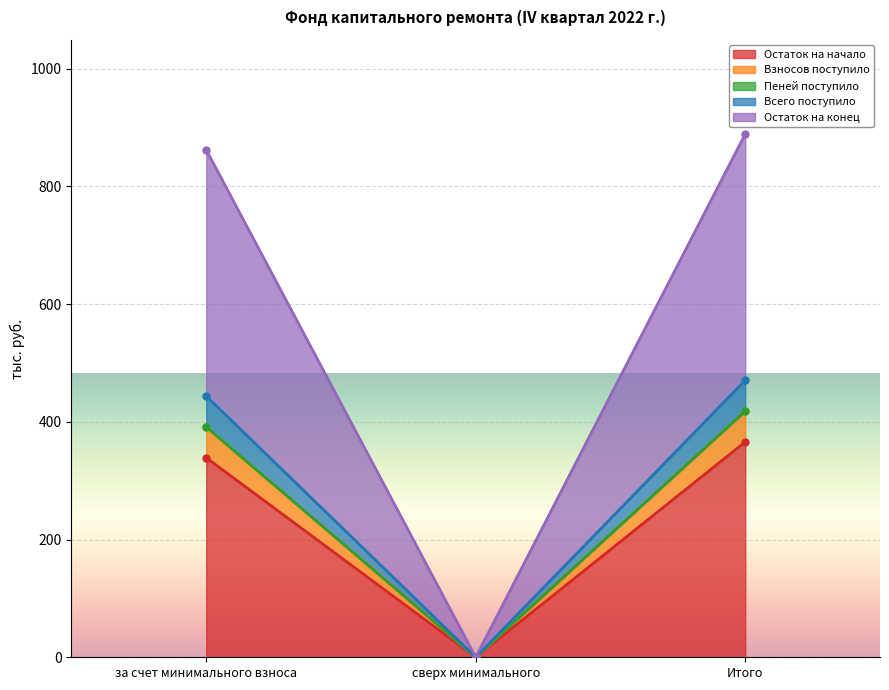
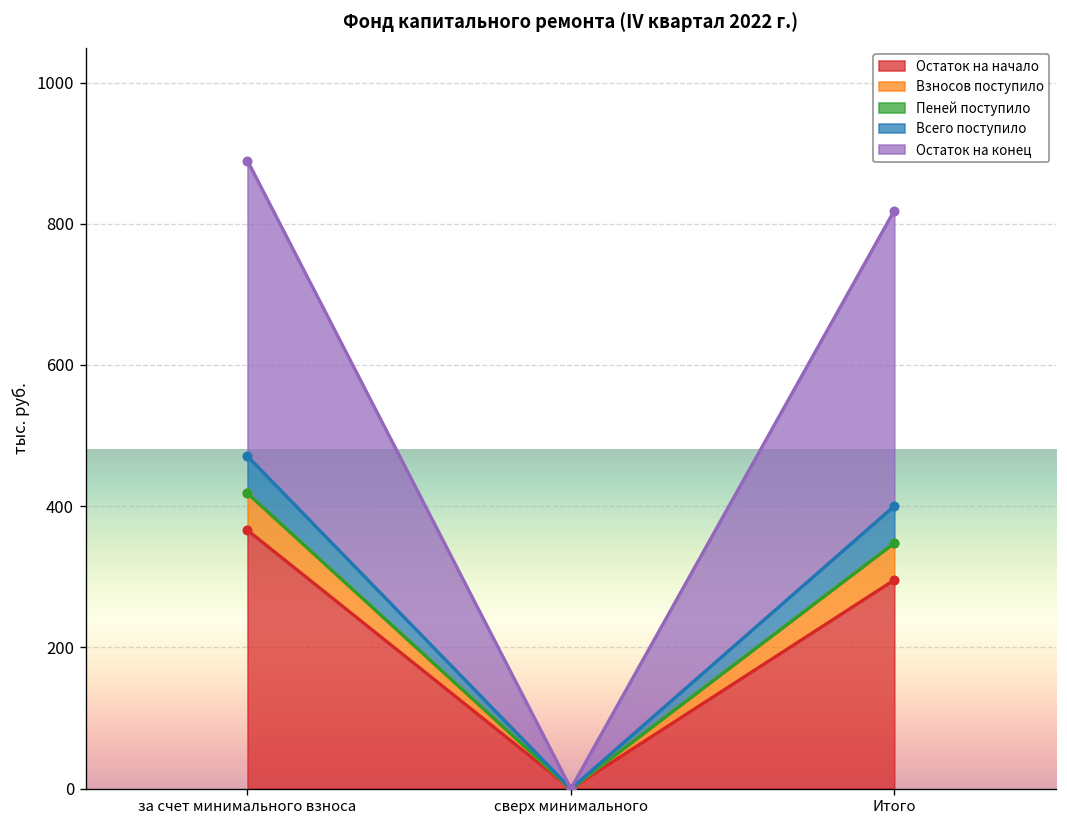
Остаток на начало, за счет минимального взноса: 340 -> 370
Остаток на начало, Итого: 370 -> 300
